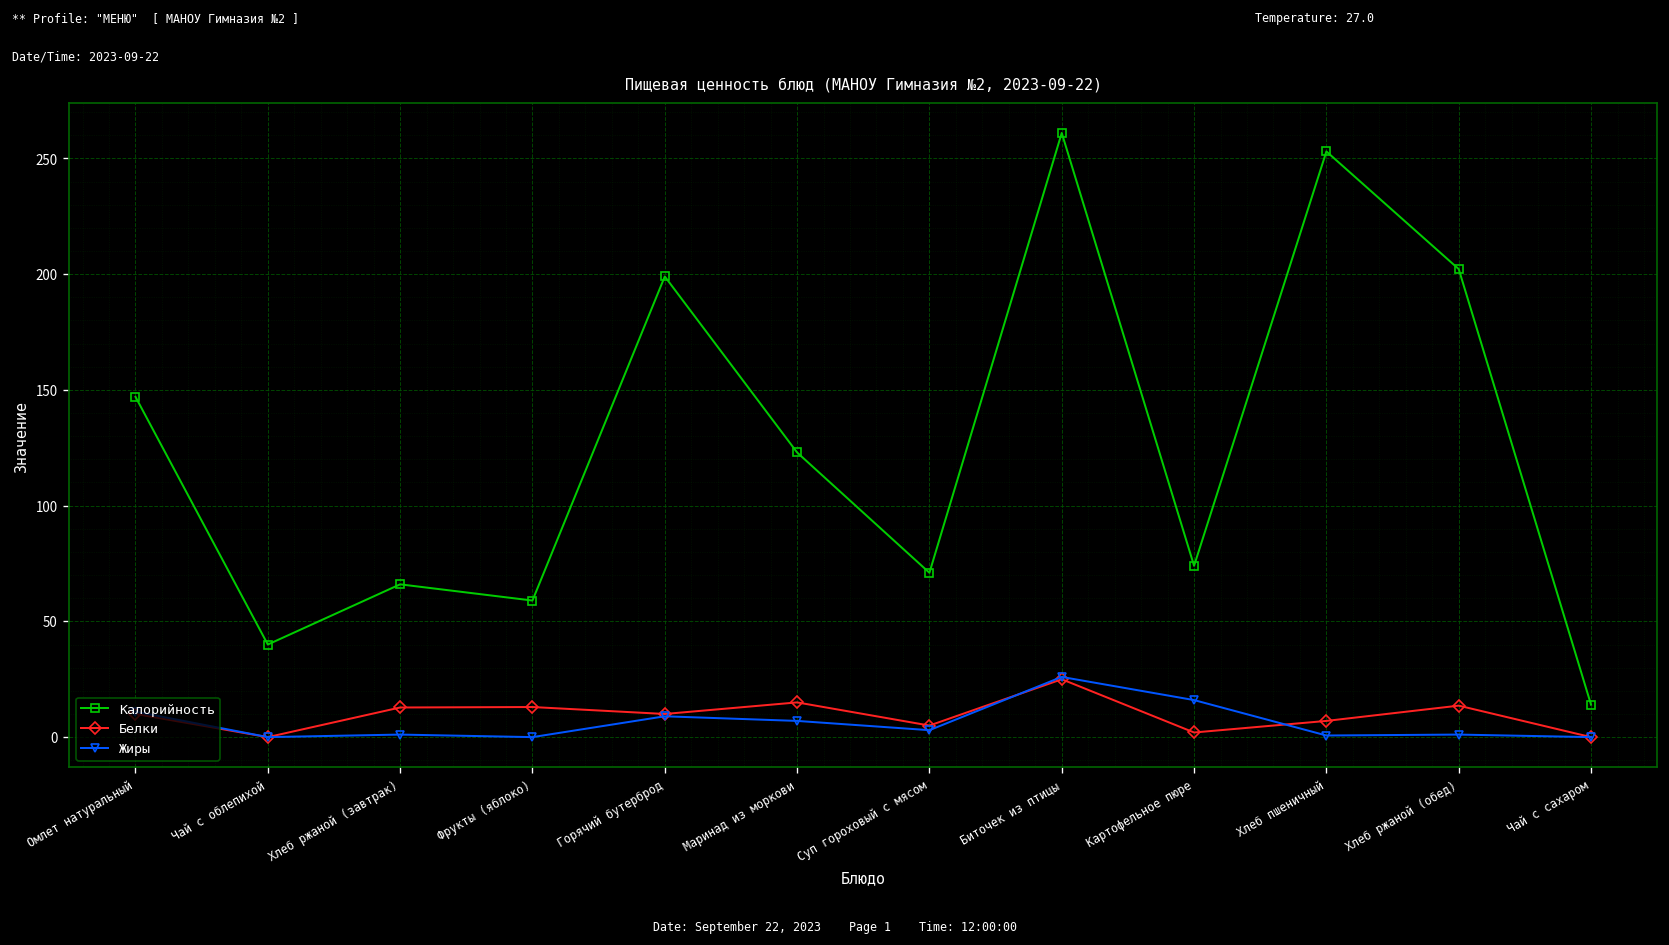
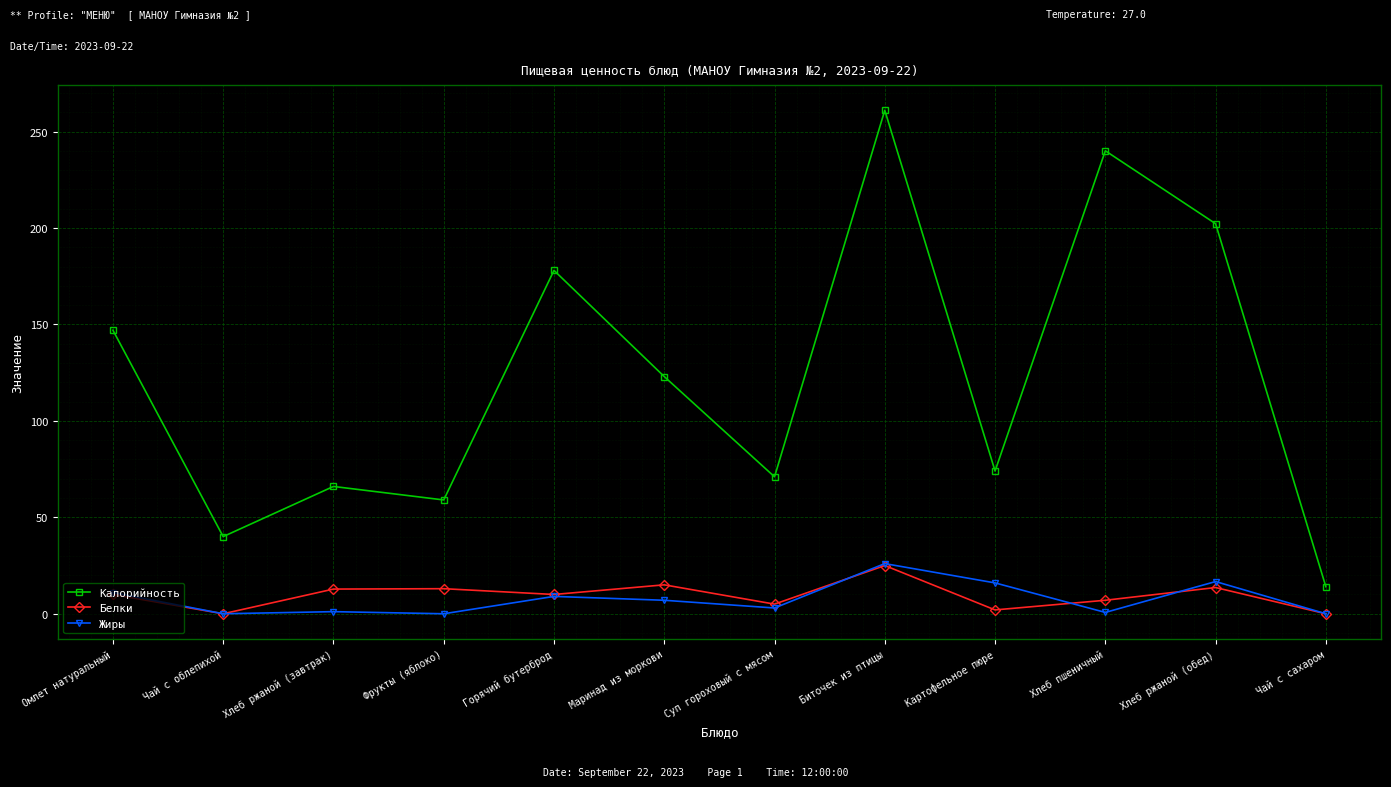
Калорийность, Горячий бутерброд: 199 -> 178
Калорийность, Хлеб пшеничный: 253 -> 240
Жиры, Хлеб ржаной (обед): 1 -> 17
